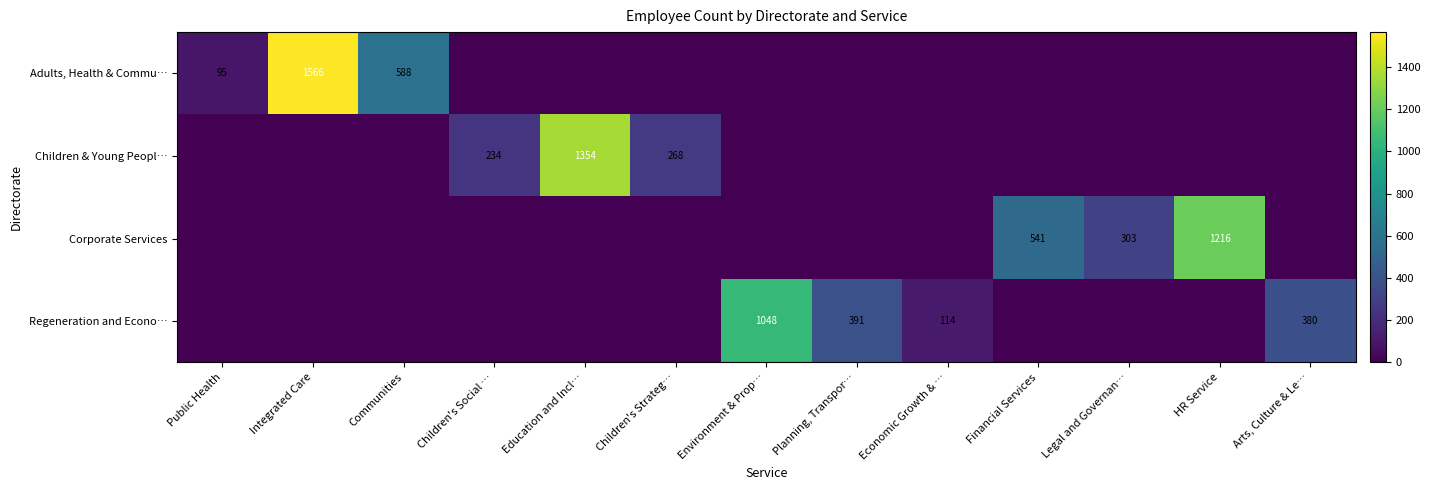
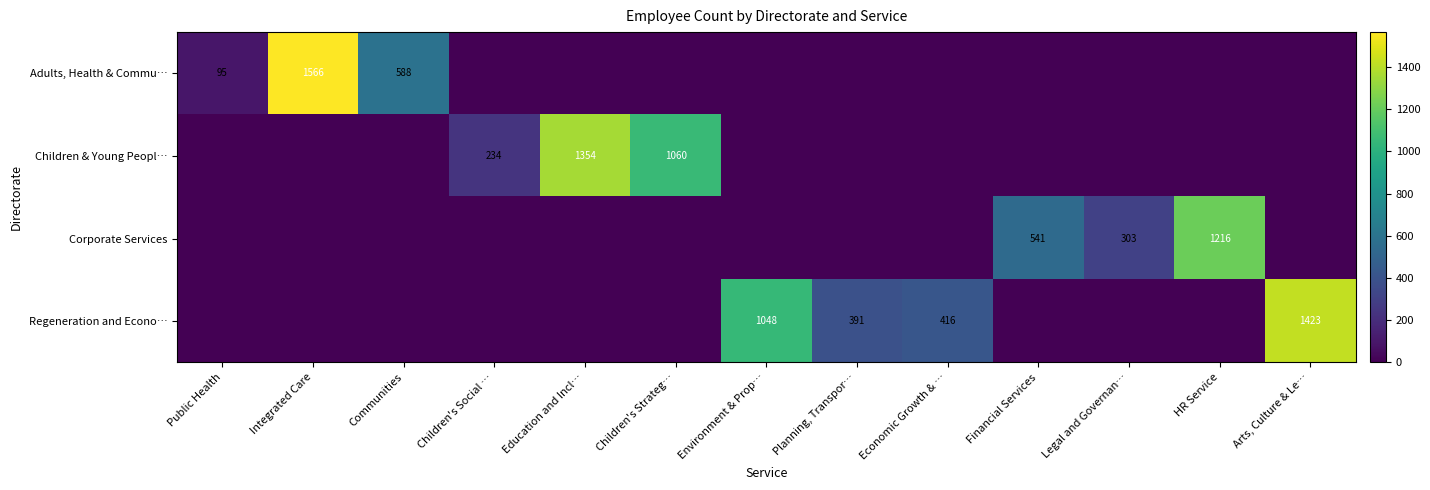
Children & Young Peopl…, Children's Strateg…: 268 -> 1060
Regeneration and Econo…, Economic Growth & …: 114 -> 416
Regeneration and Econo…, Arts, Culture & Le…: 380 -> 1423
